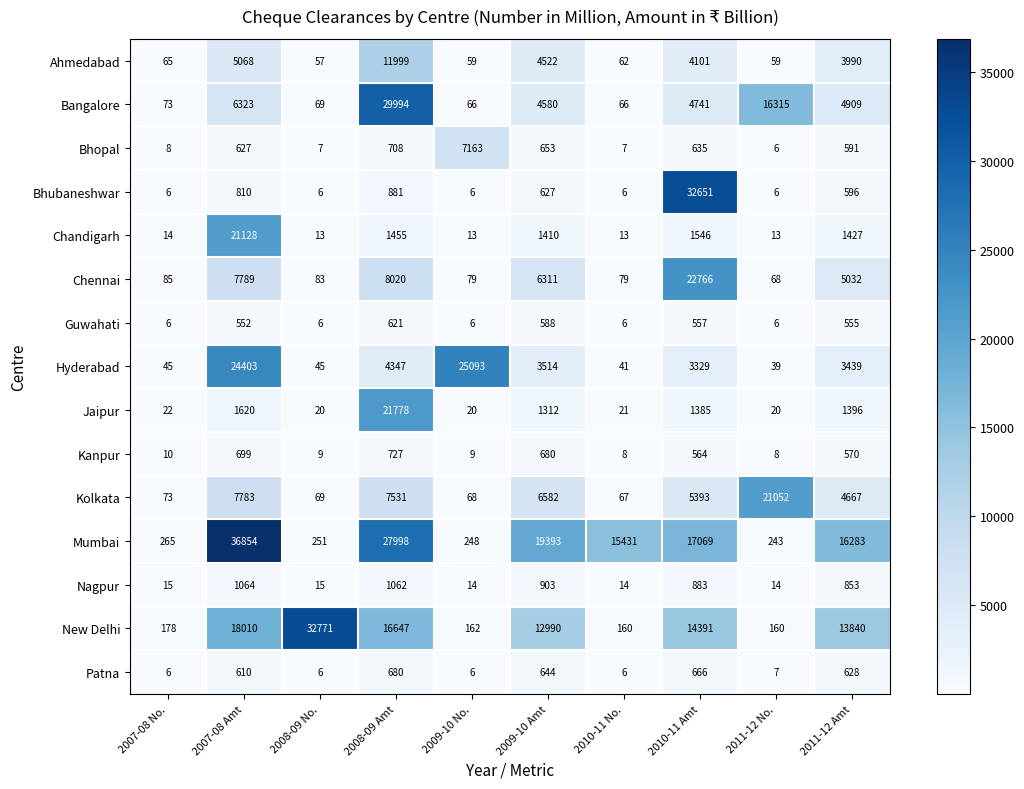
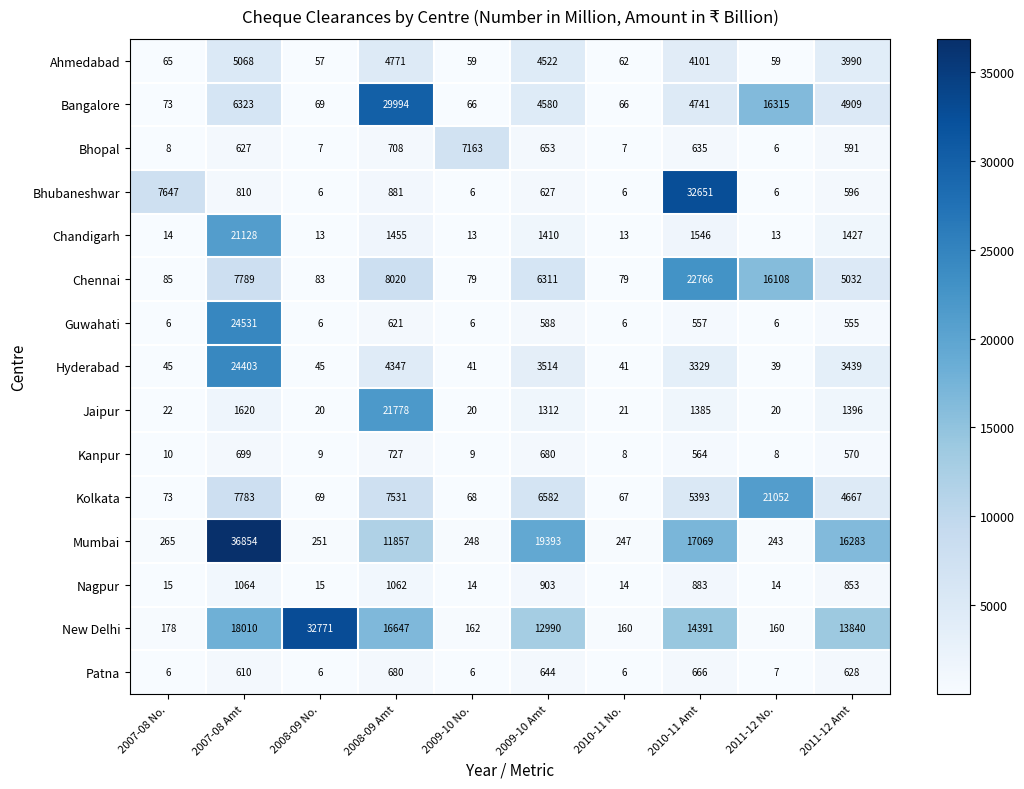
Ahmedabad, 2008-09 Amt: 11999 -> 4771
Bhubaneshwar, 2007-08 No.: 6 -> 7647
Chennai, 2011-12 No.: 68 -> 16108
Guwahati, 2007-08 Amt: 552 -> 24531
Hyderabad, 2009-10 No.: 25093 -> 41
Mumbai, 2008-09 Amt: 27998 -> 11857
Mumbai, 2010-11 No.: 15431 -> 247
